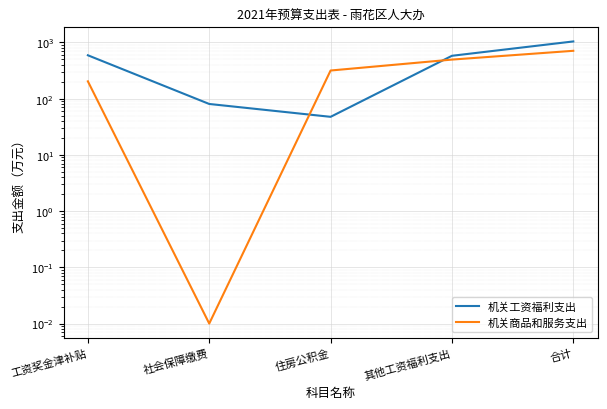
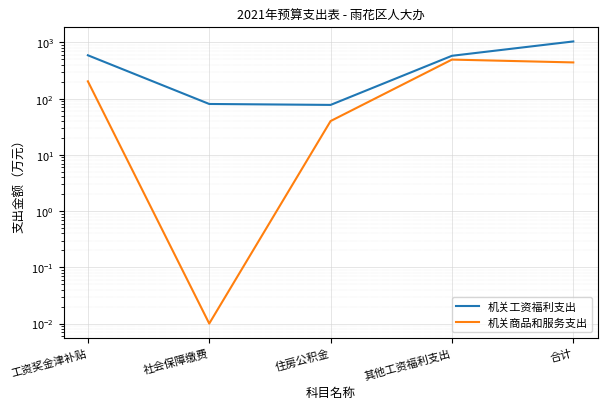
机关工资福利支出, 住房公积金: 50 -> 80
机关商品和服务支出, 住房公积金: 300 -> 40
机关商品和服务支出, 合计: 700 -> 400
